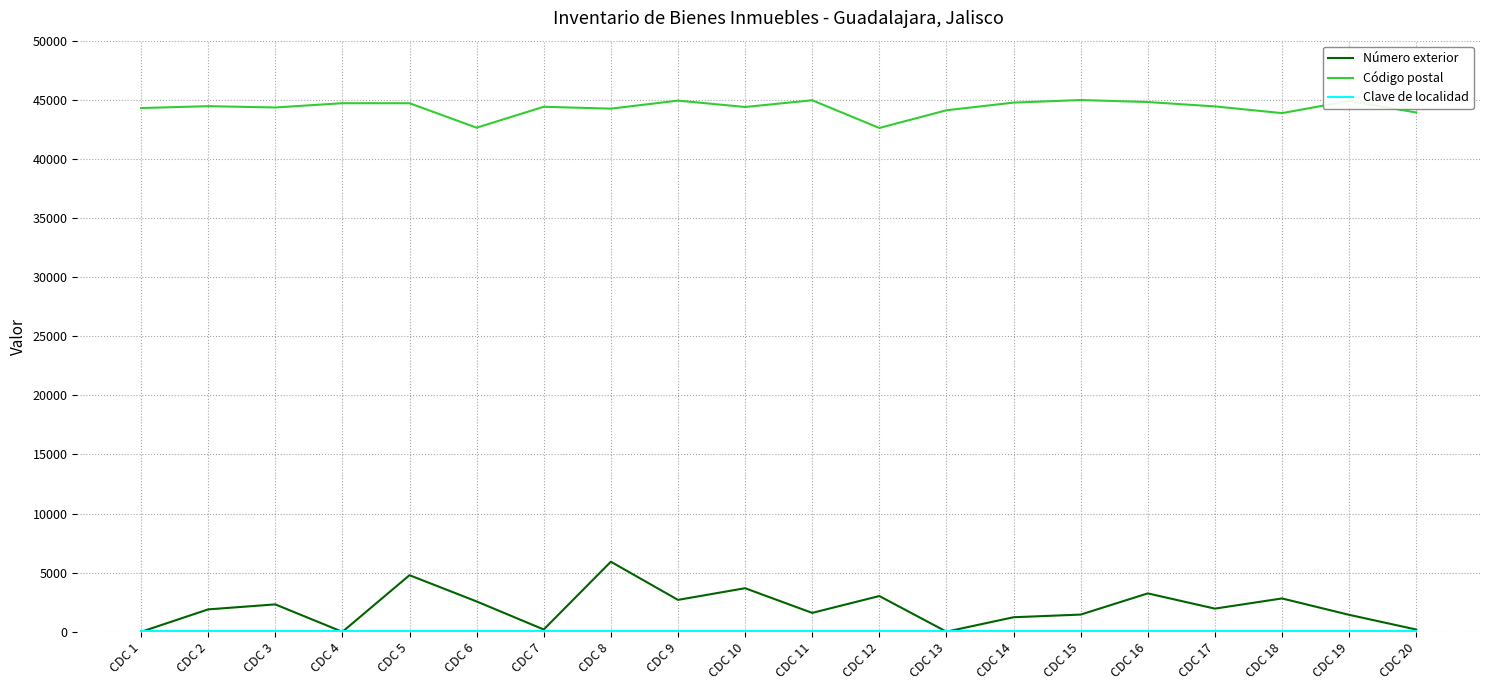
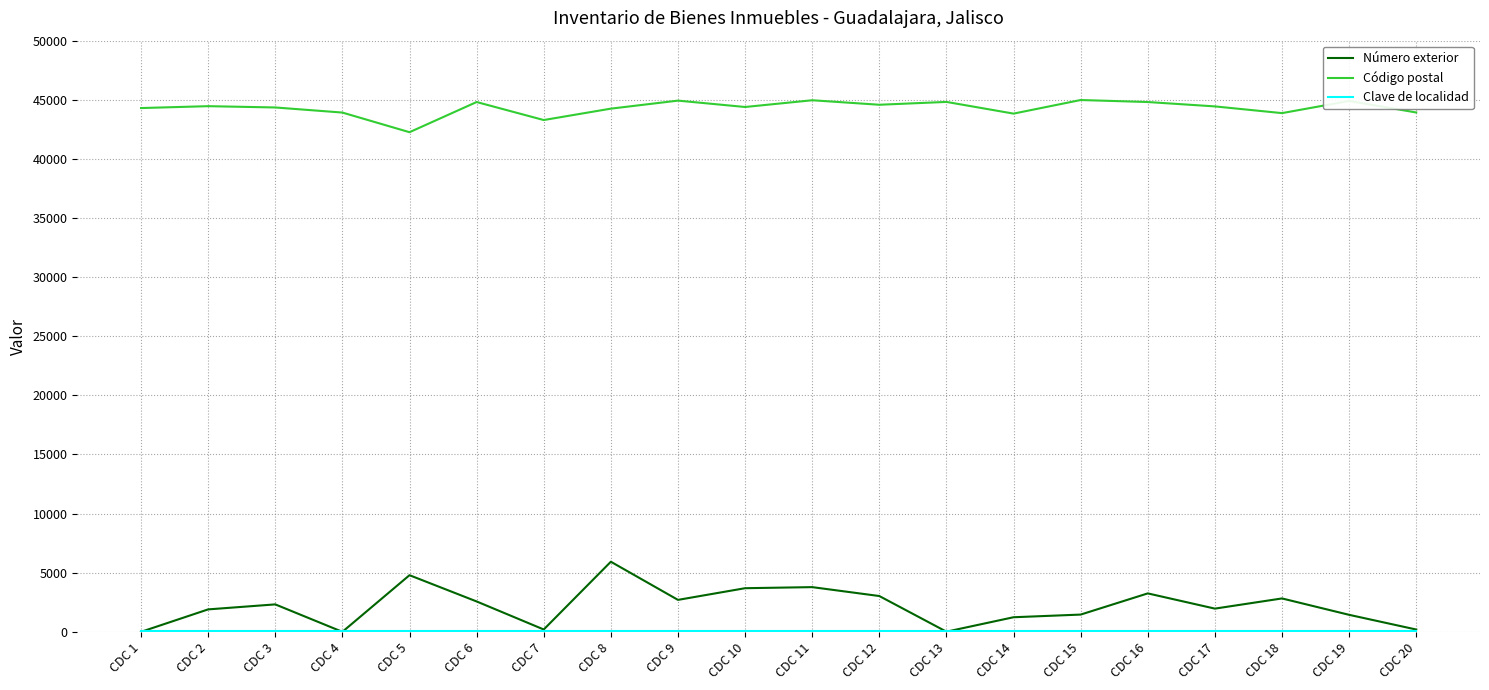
Código postal, CDC 4: 44700 -> 43900
Código postal, CDC 5: 44700 -> 42300
Código postal, CDC 6: 42600 -> 44800
Código postal, CDC 7: 44400 -> 43300
Número exterior, CDC 11: 1600 -> 3800
Código postal, CDC 12: 42600 -> 44600
Código postal, CDC 13: 44100 -> 44800
Código postal, CDC 14: 44800 -> 43800
